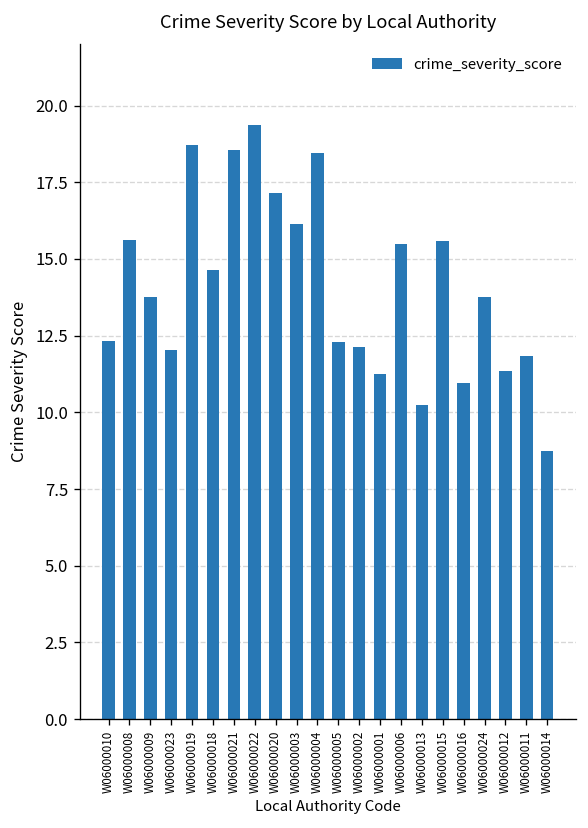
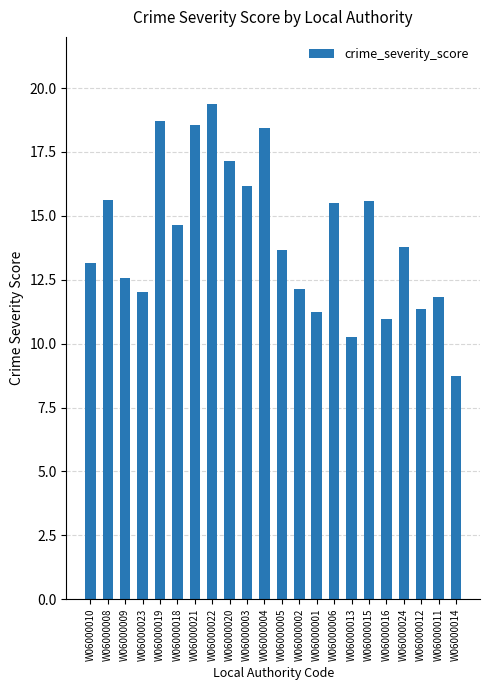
W06000010: 12.3 -> 13.2
W06000009: 13.8 -> 12.6
W06000005: 12.3 -> 13.7
